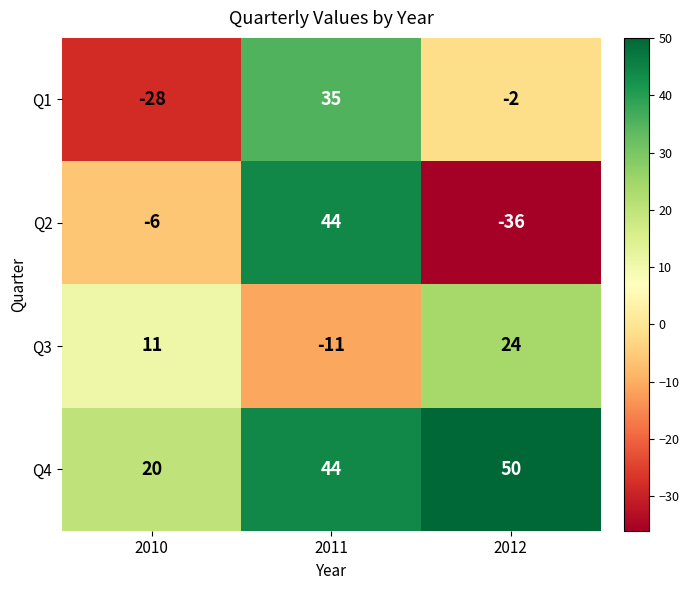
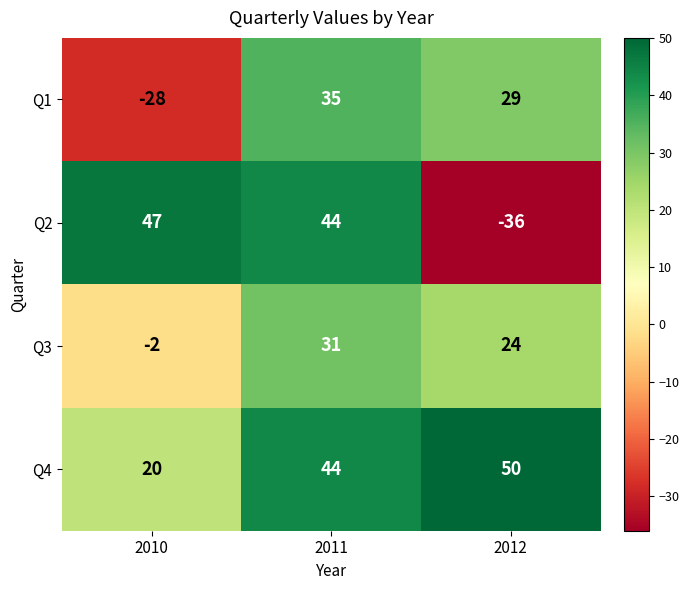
Q1, 2012: -2 -> 29
Q2, 2010: -6 -> 47
Q3, 2010: 11 -> -2
Q3, 2011: -11 -> 31
